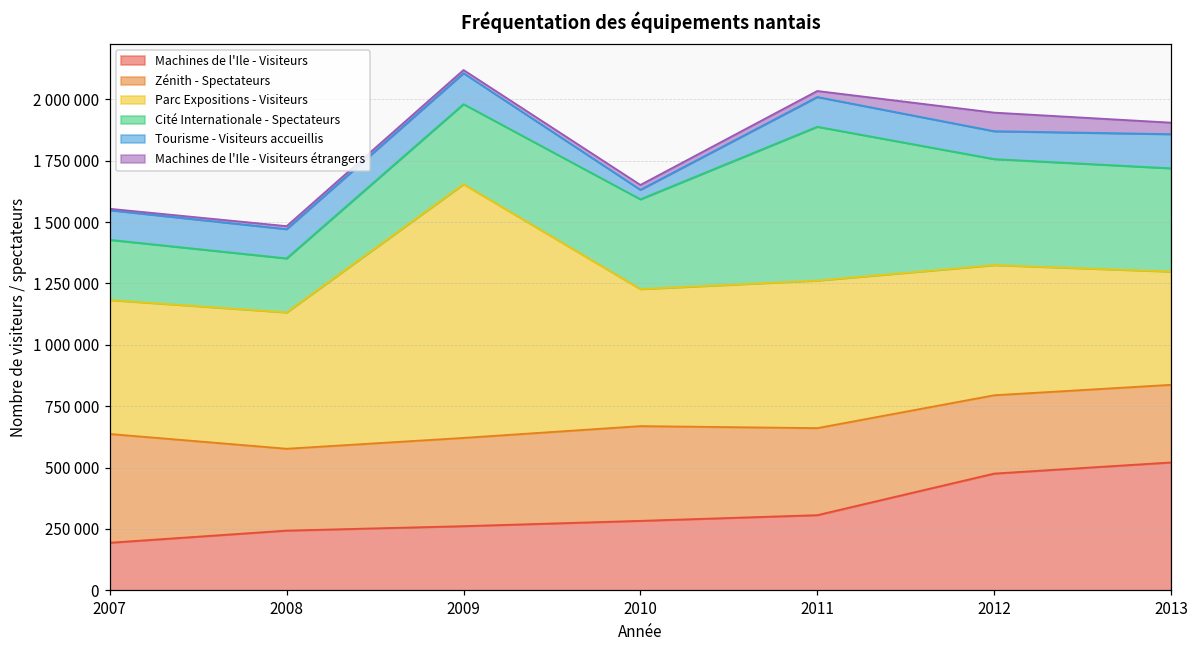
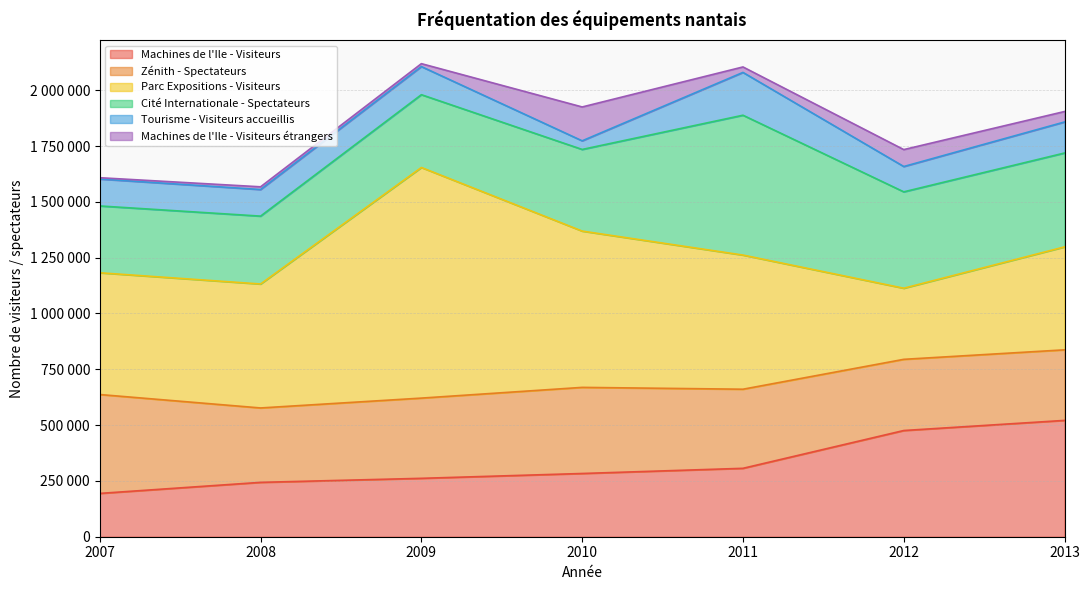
Cité Internationale - Spectateurs, 2007: 250000 -> 300000
Cité Internationale - Spectateurs, 2008: 220000 -> 300000
Parc Expositions - Visiteurs, 2010: 560000 -> 700000
Machines de l'Ile - Visiteurs étrangers, 2010: 20000 -> 150000
Tourisme - Visiteurs accueillis, 2011: 120000 -> 190000
Parc Expositions - Visiteurs, 2012: 530000 -> 320000
